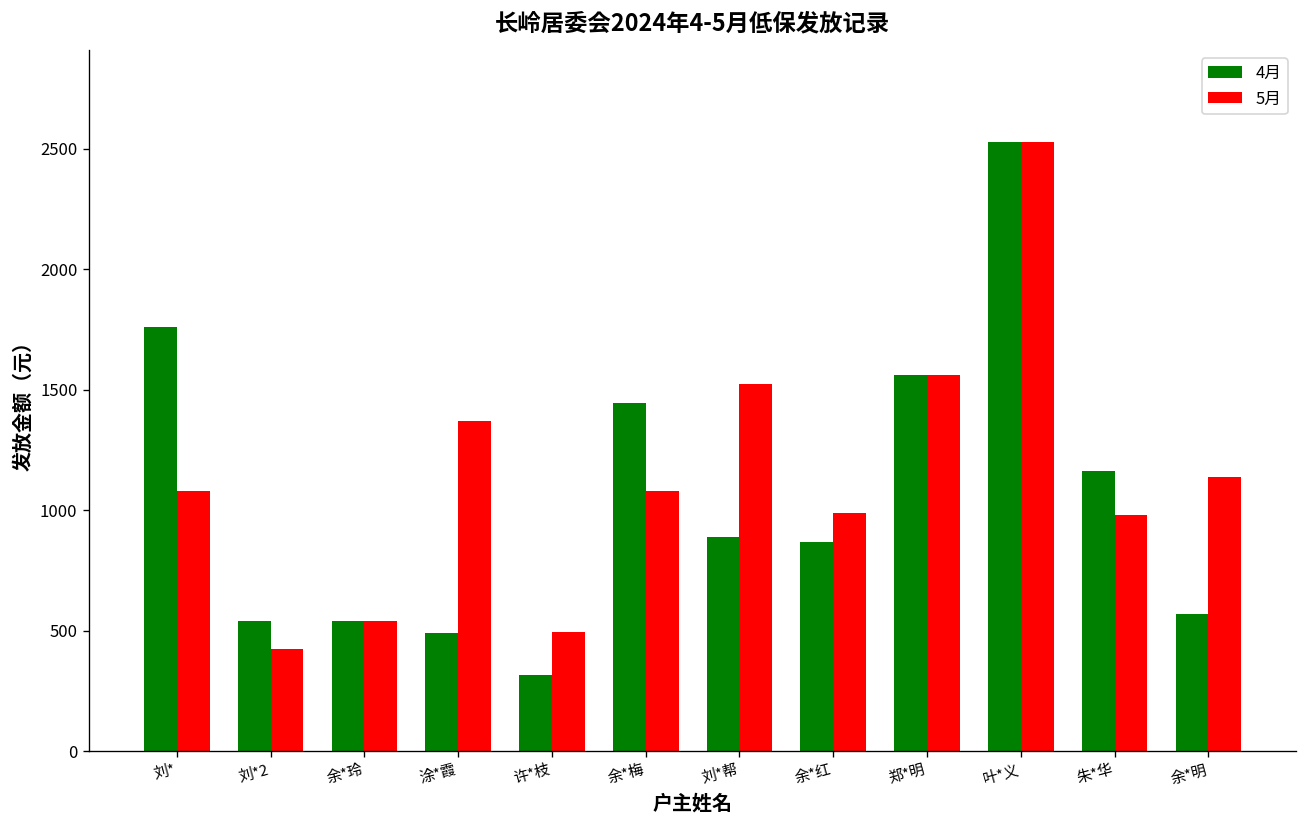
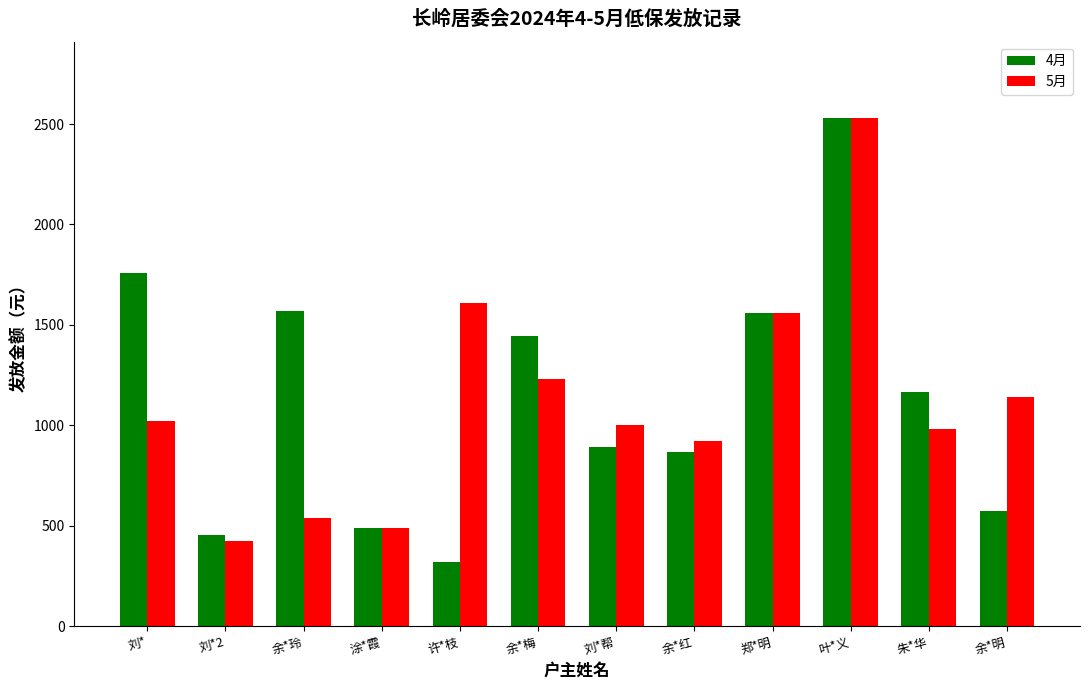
5月, 刘*: 1080 -> 1020
4月, 刘*2: 540 -> 460
4月, 余*玲: 540 -> 1570
5月, 涂*霞: 1370 -> 490
5月, 许*枝: 500 -> 1610
5月, 余*梅: 1080 -> 1230
5月, 刘*帮: 1520 -> 1000
5月, 余*红: 990 -> 920
